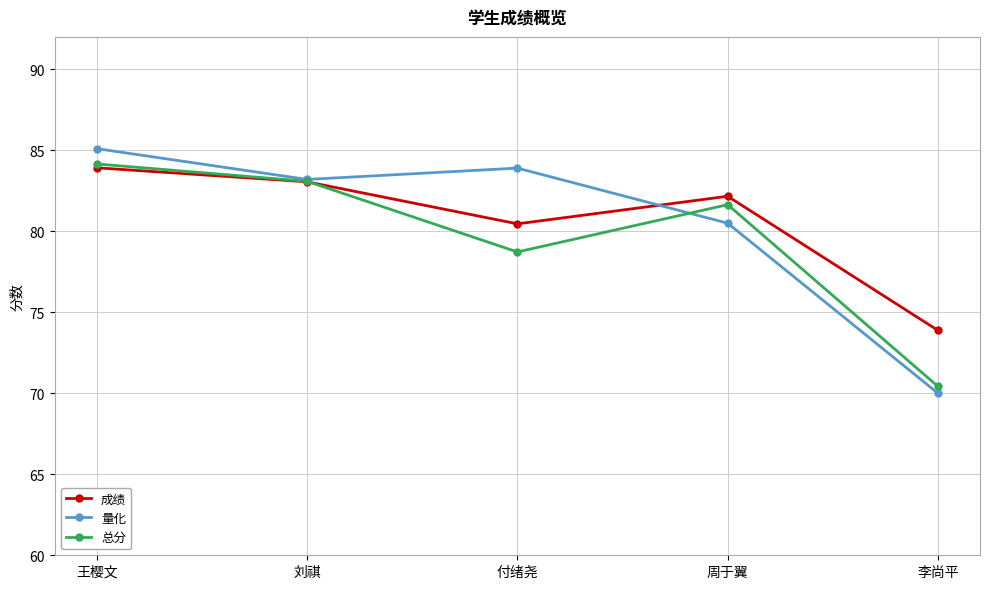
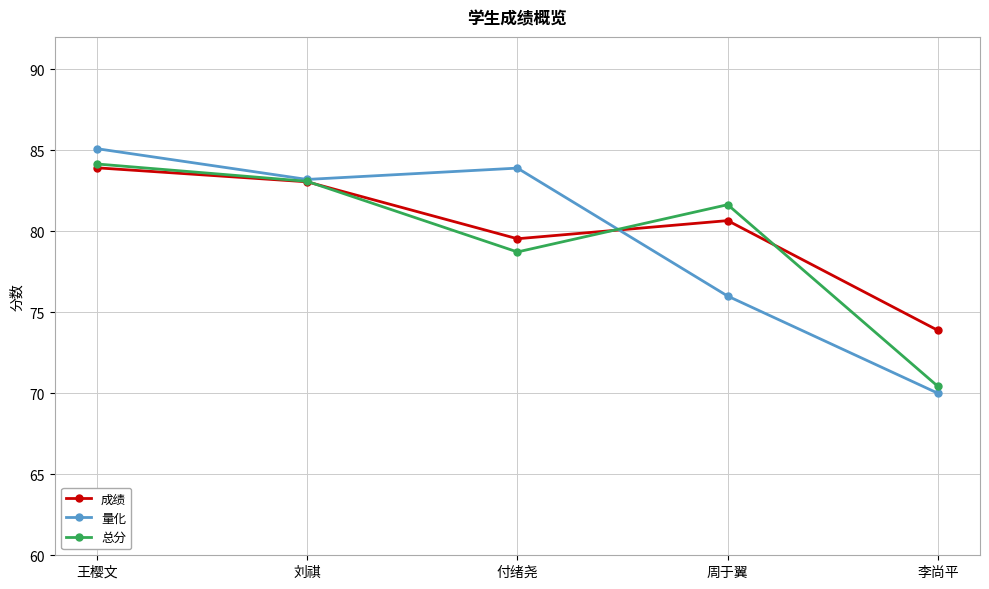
成绩, 付绪尧: 80.5 -> 79.5
成绩, 周于翼: 82.2 -> 80.7
量化, 周于翼: 80.5 -> 76.0
